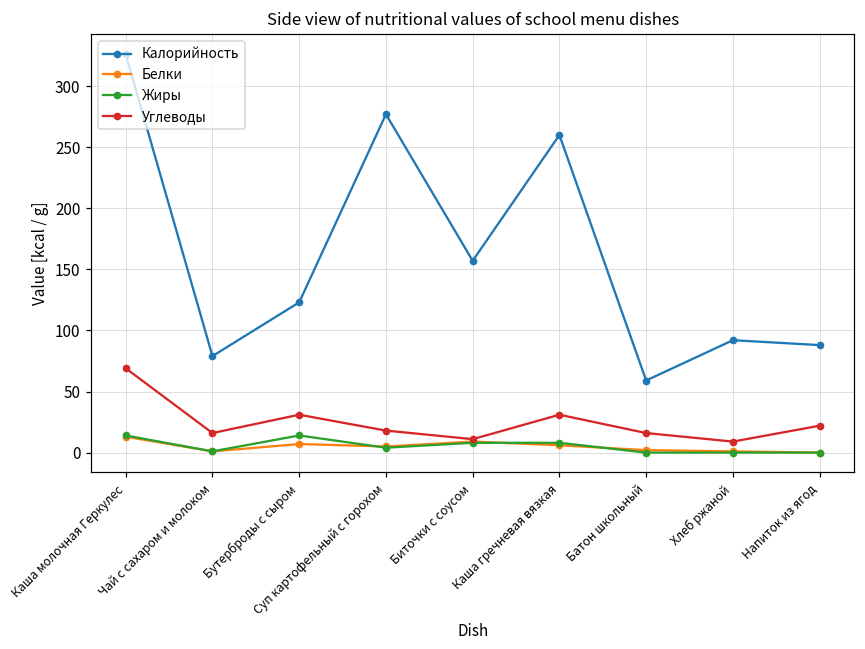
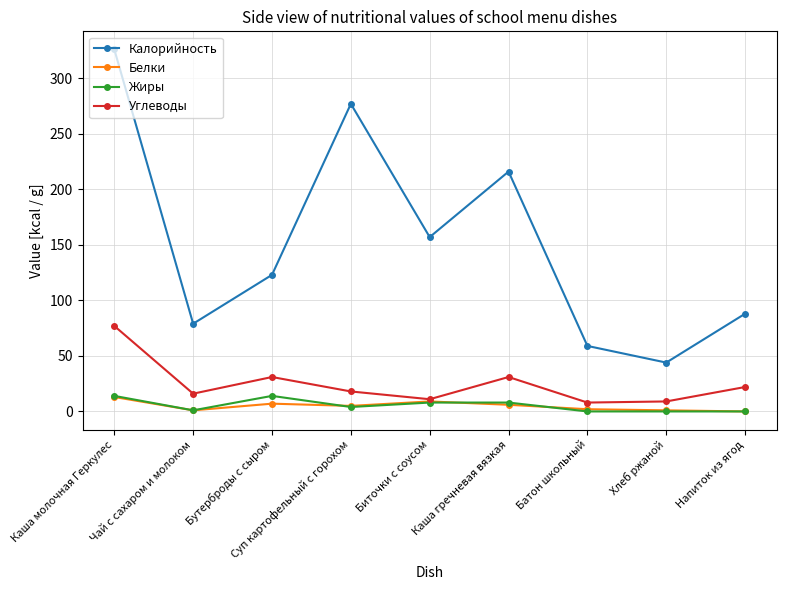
Углеводы, Каша молочная Геркулес: 69 -> 77
Калорийность, Каша гречневая вязкая: 260 -> 216
Углеводы, Батон школьный: 16 -> 8
Калорийность, Хлеб ржаной: 92 -> 44
